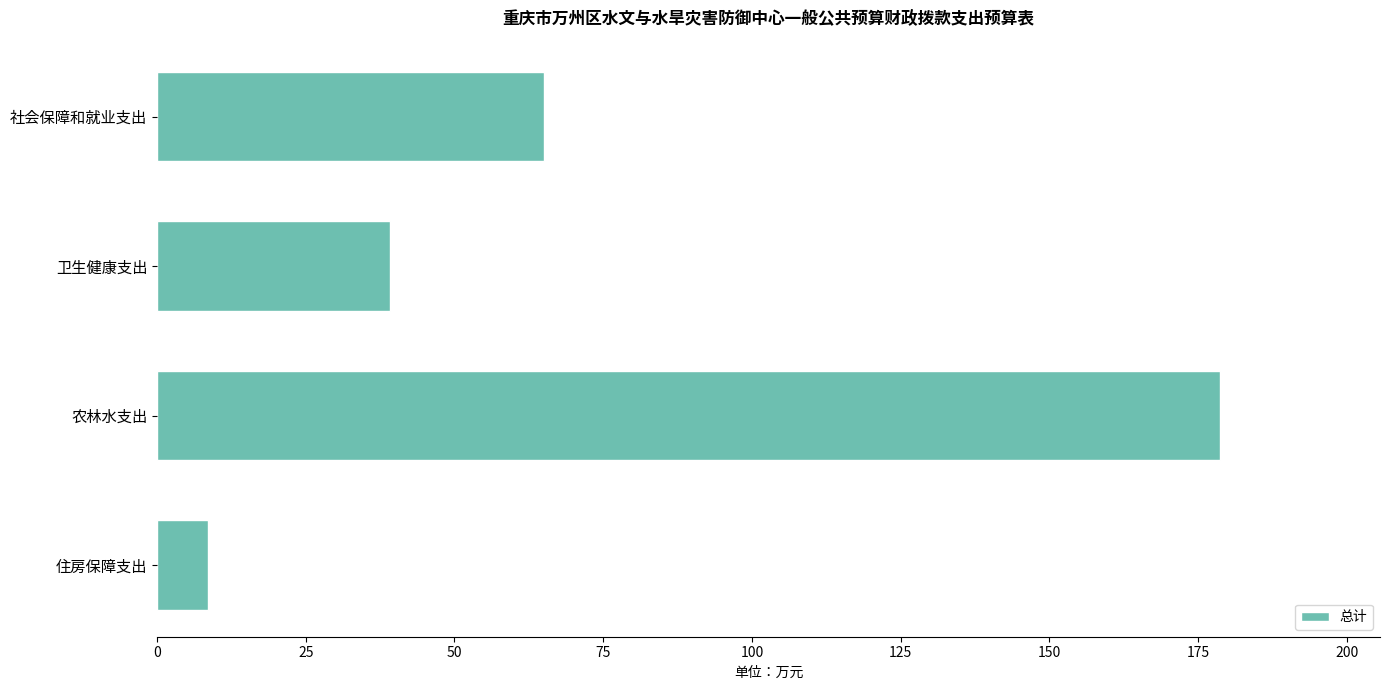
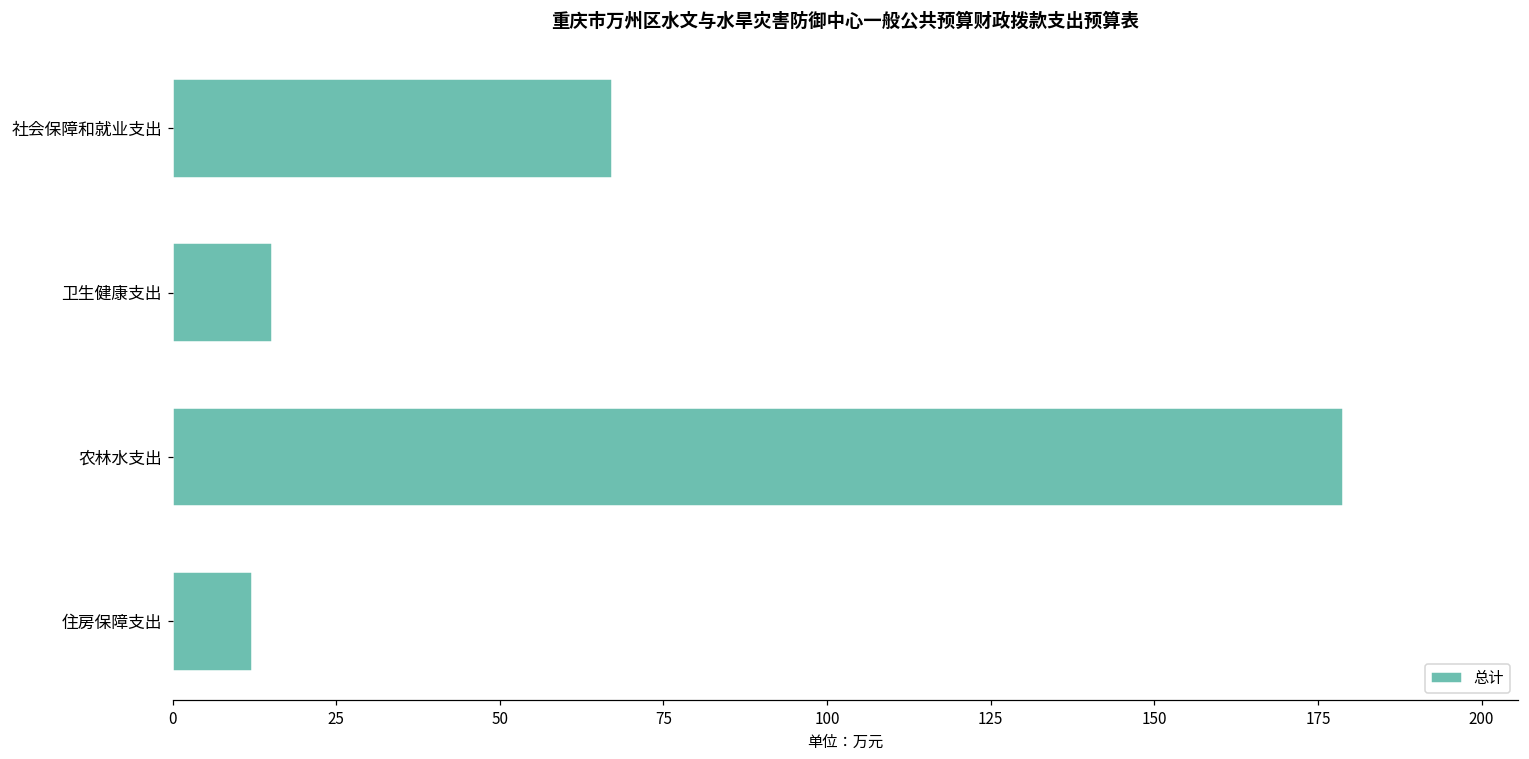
社会保障和就业支出: 65 -> 67
卫生健康支出: 39 -> 15
住房保障支出: 9 -> 12
